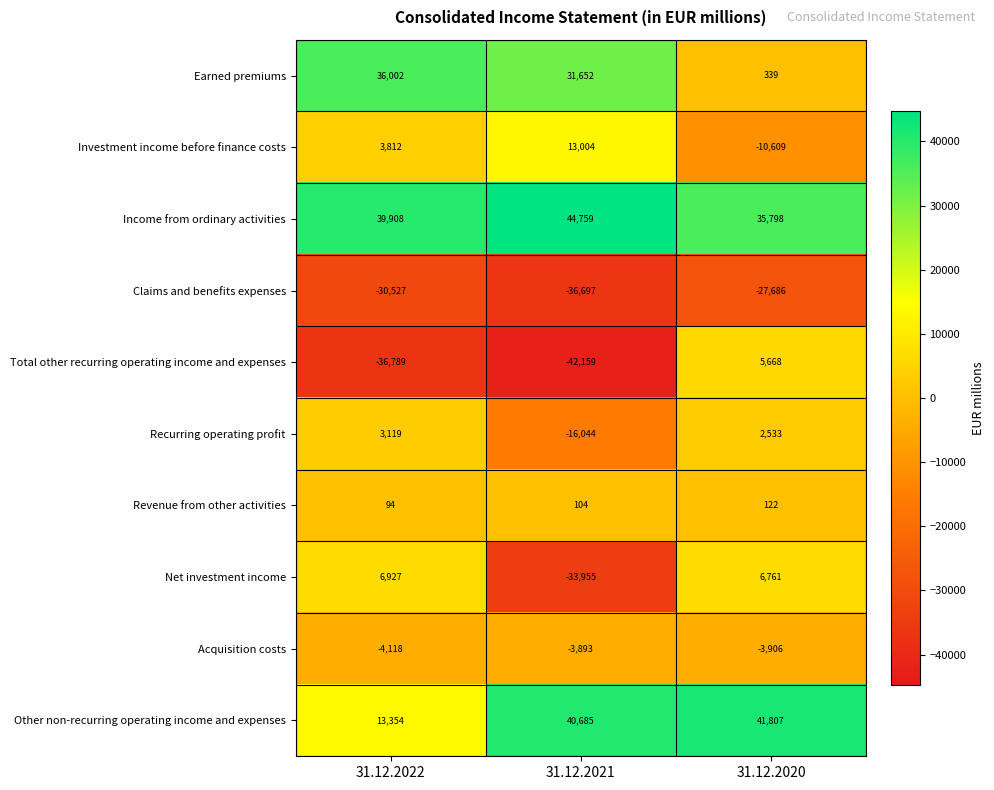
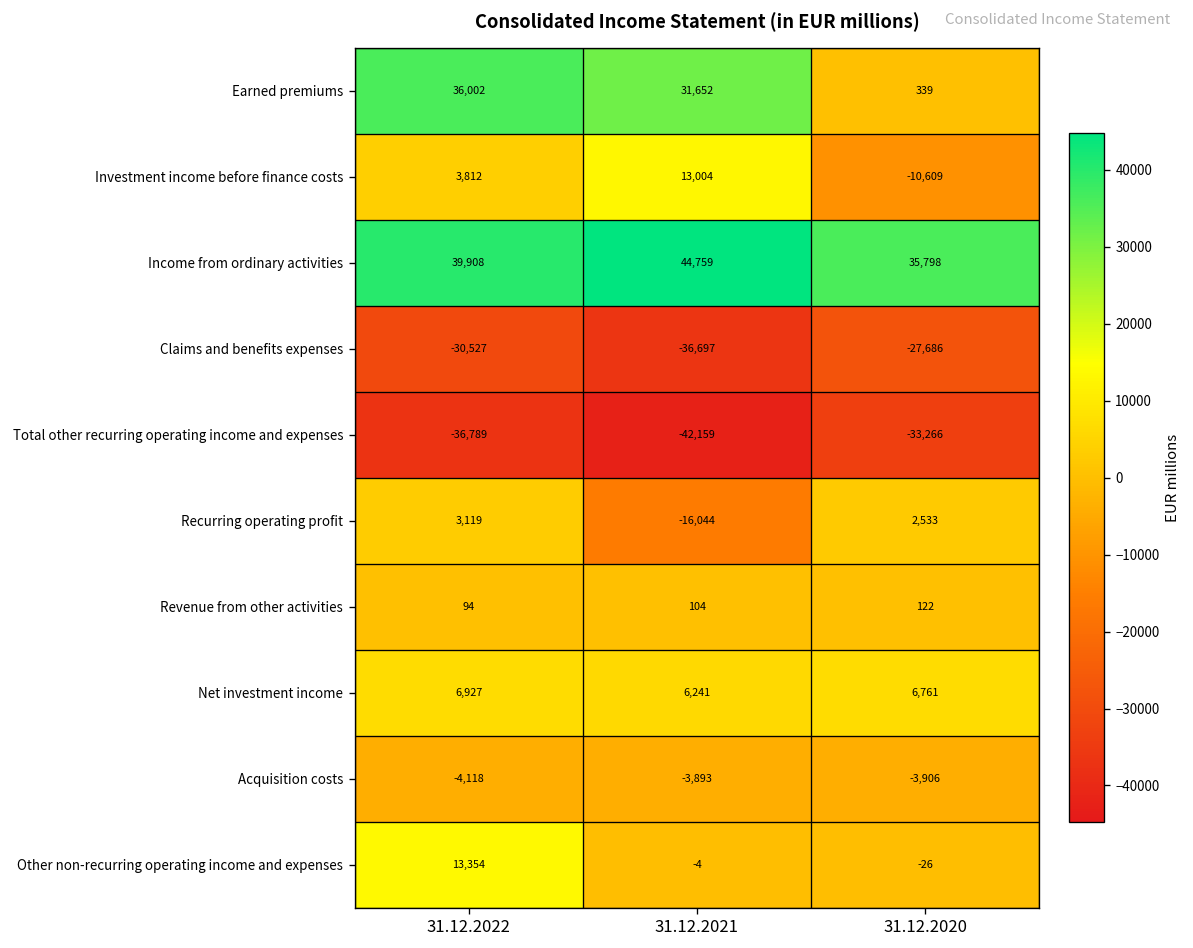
Total other recurring operating income and expenses, 31.12.2020: 5,668 -> -33,266
Net investment income, 31.12.2021: -33,955 -> 6,241
Other non-recurring operating income and expenses, 31.12.2021: 40,685 -> -4
Other non-recurring operating income and expenses, 31.12.2020: 41,807 -> -26
